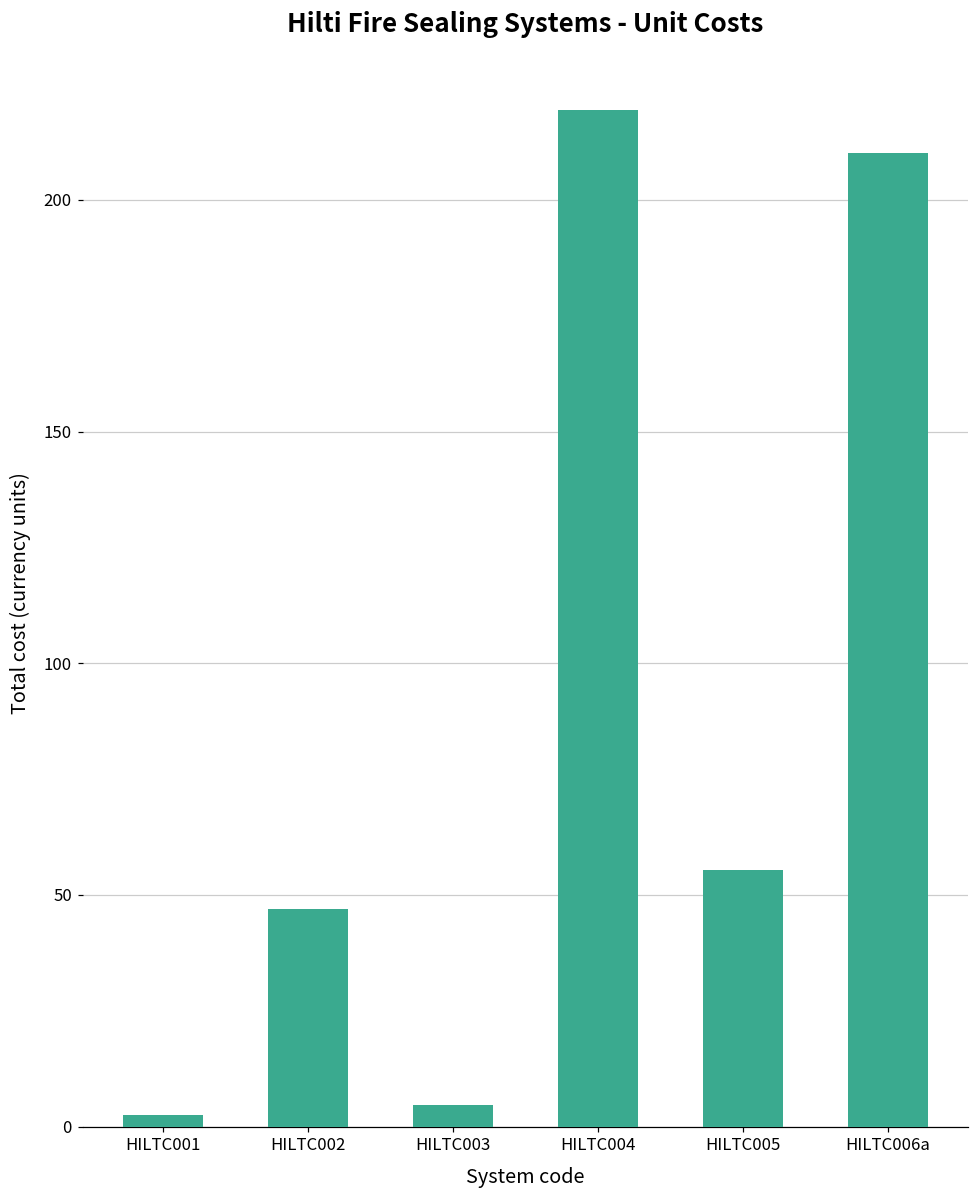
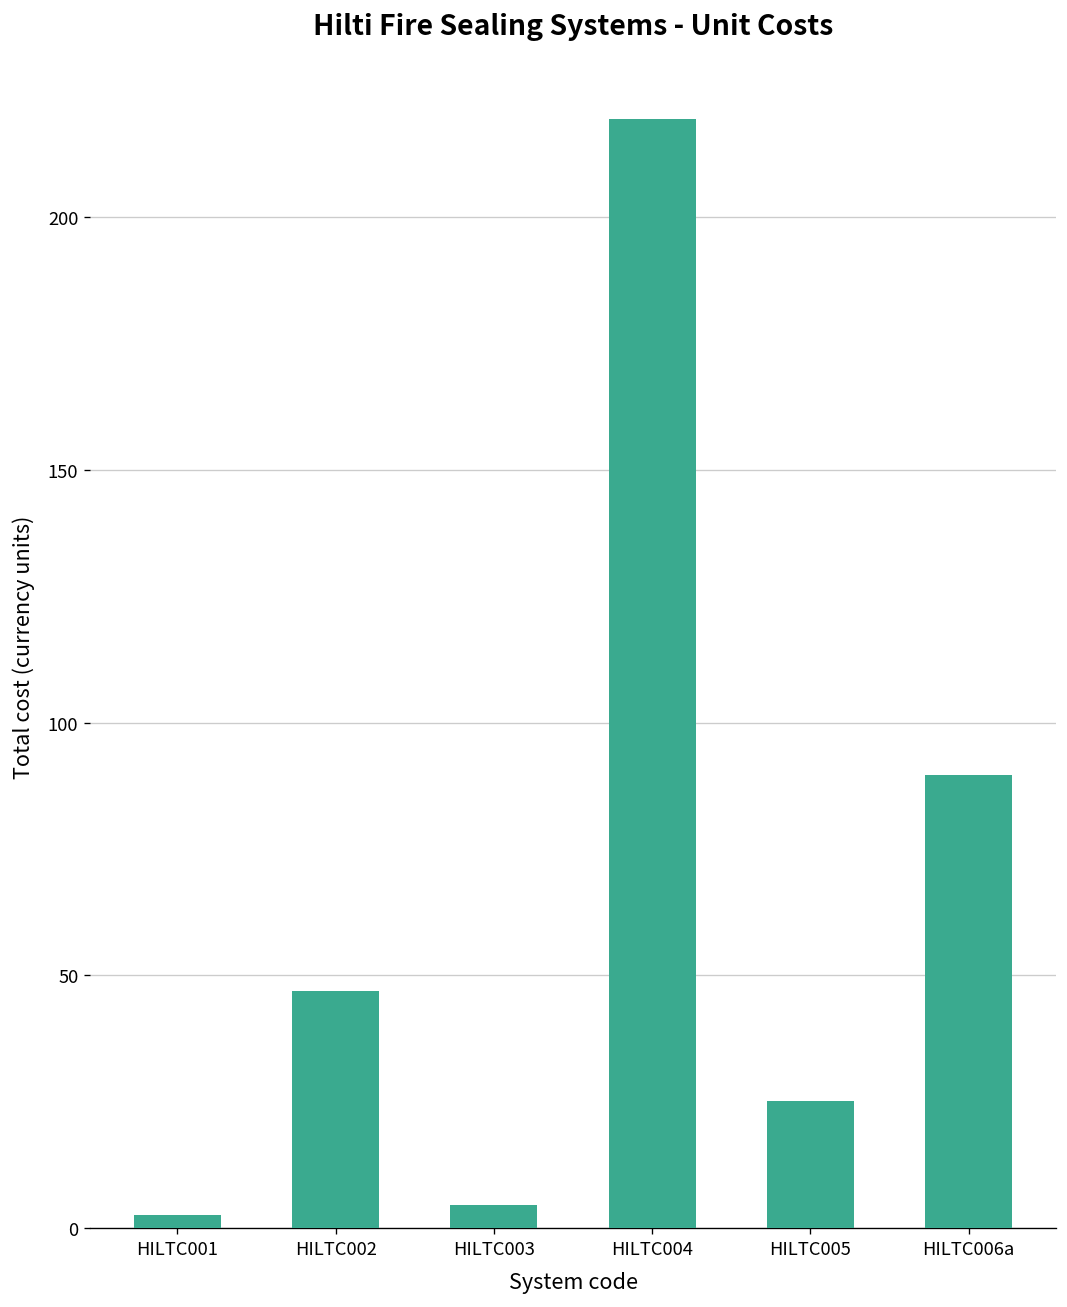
HILTC005: 55 -> 25
HILTC006a: 210 -> 90
